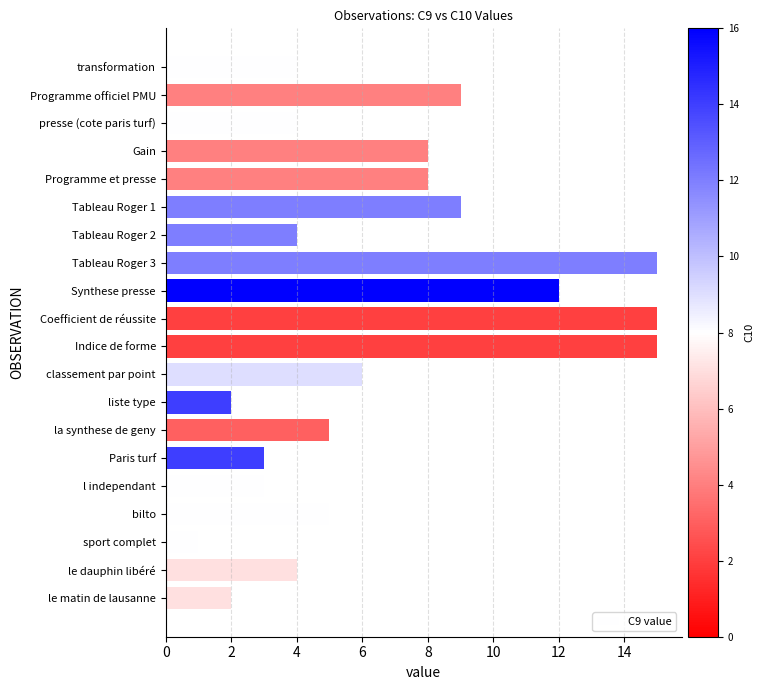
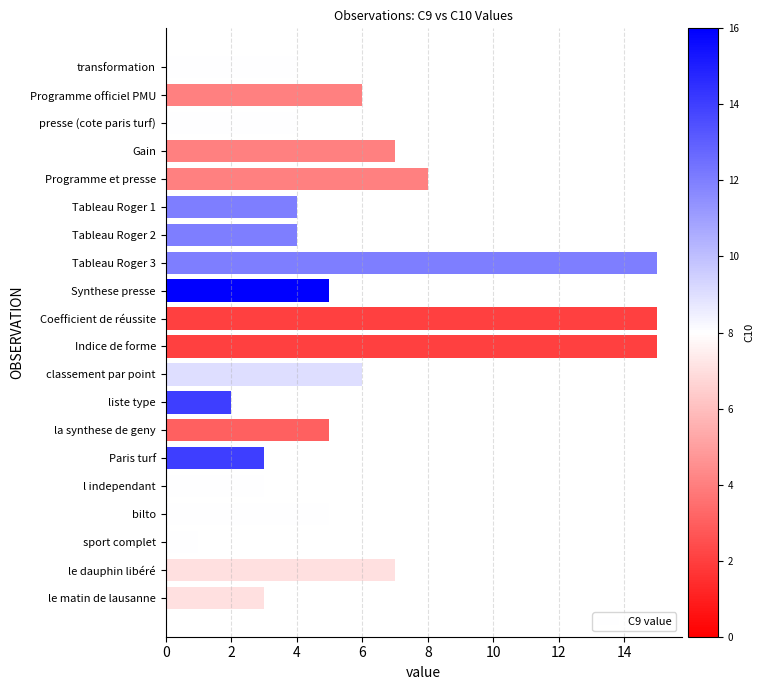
Programme officiel PMU: 9 -> 6
Gain: 8 -> 7
Tableau Roger 1: 9 -> 4
Synthese presse: 12 -> 5
le dauphin libéré: 4 -> 7
le matin de lausanne: 2 -> 3
